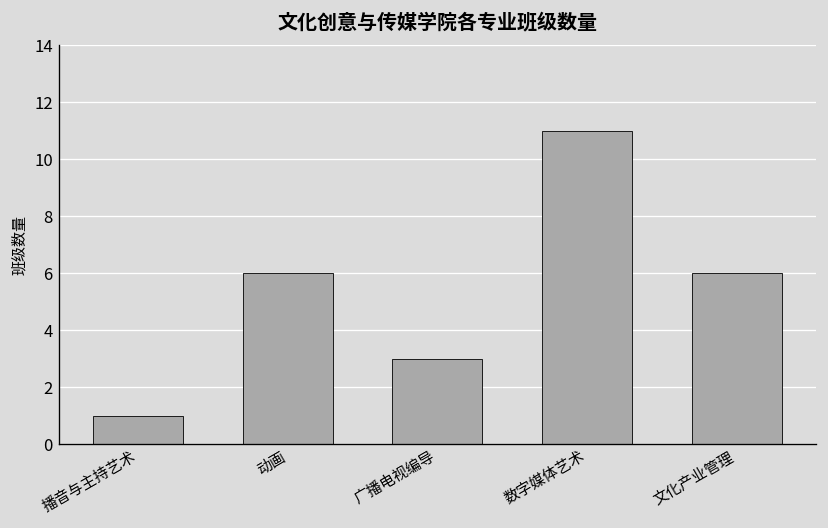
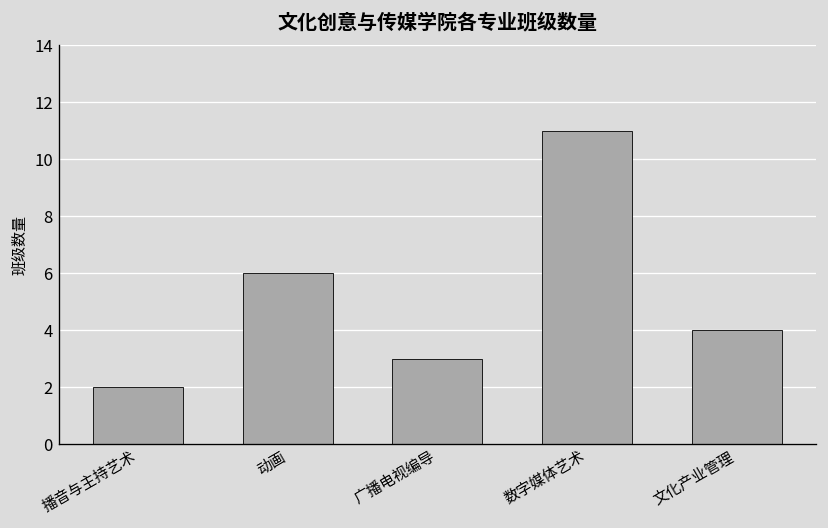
播音与主持艺术: 1 -> 2
文化产业管理: 6 -> 4
